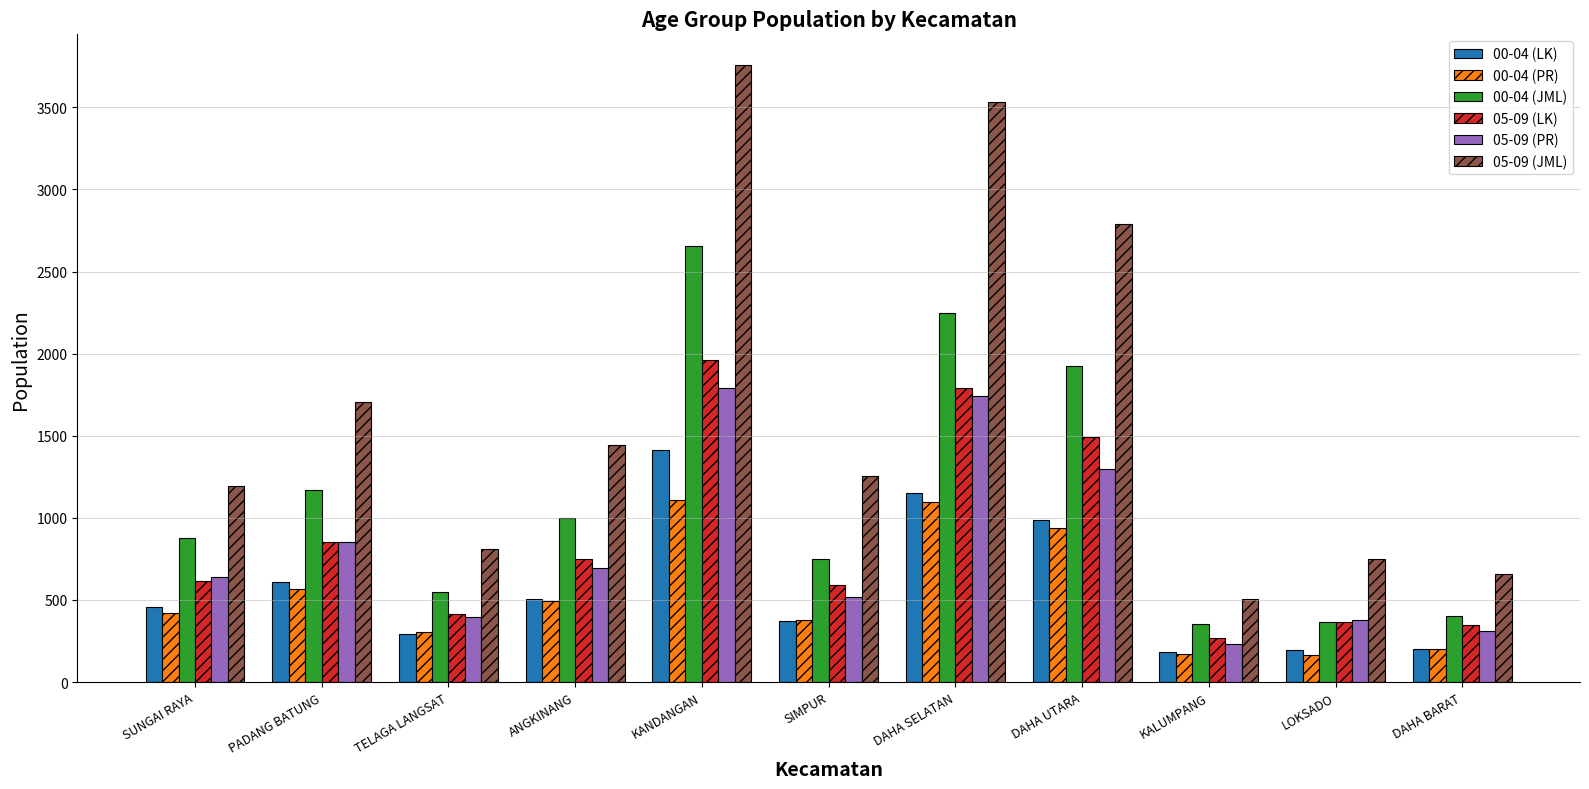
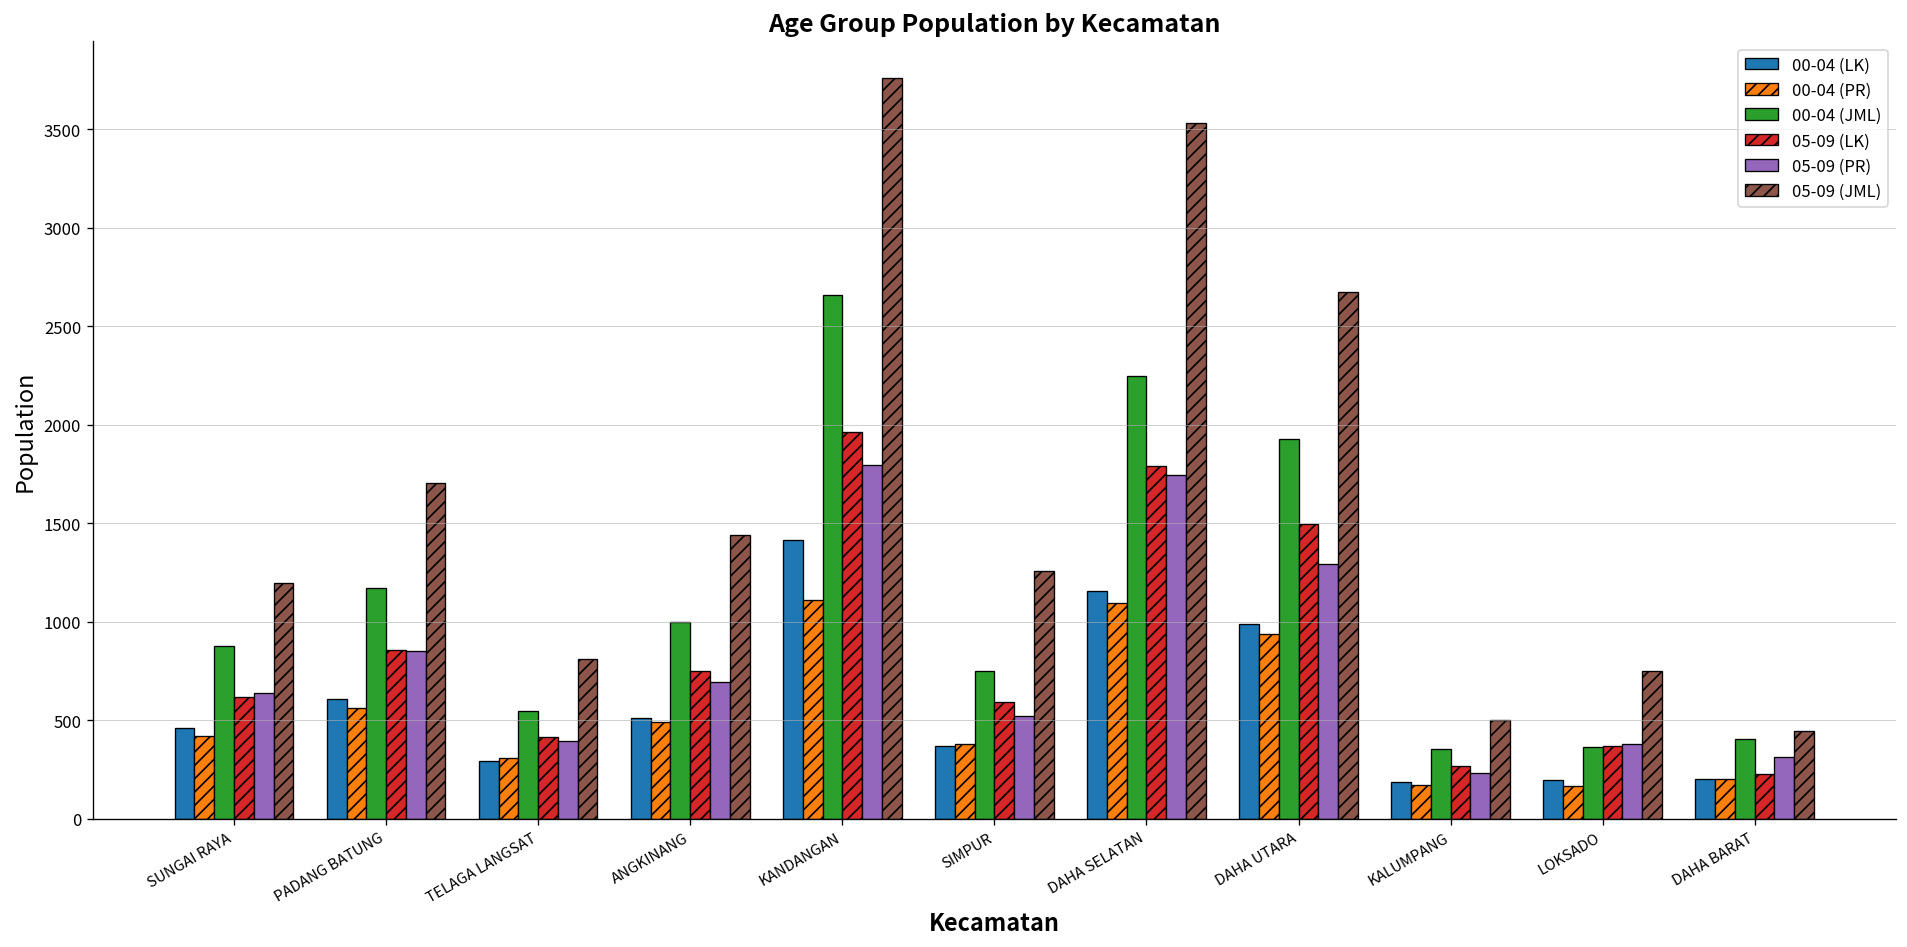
05-09 (JML), DAHA UTARA: 2790 -> 2670
05-09 (LK), DAHA BARAT: 350 -> 230
05-09 (JML), DAHA BARAT: 660 -> 450
